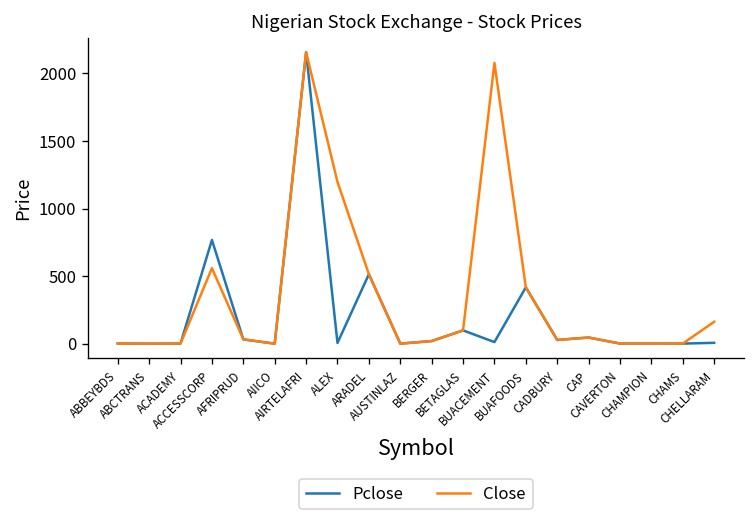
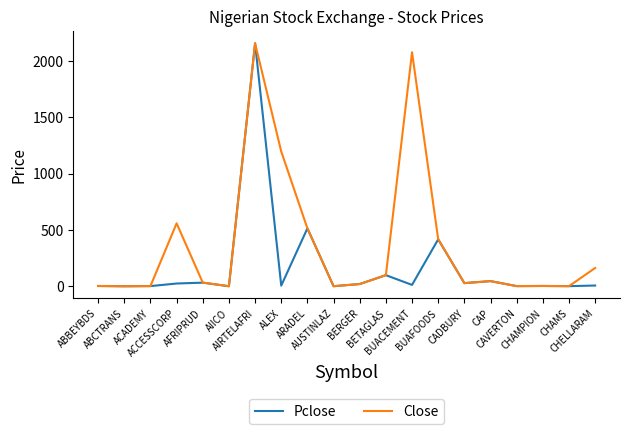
Pclose, ACCESSCORP: 770 -> 30
